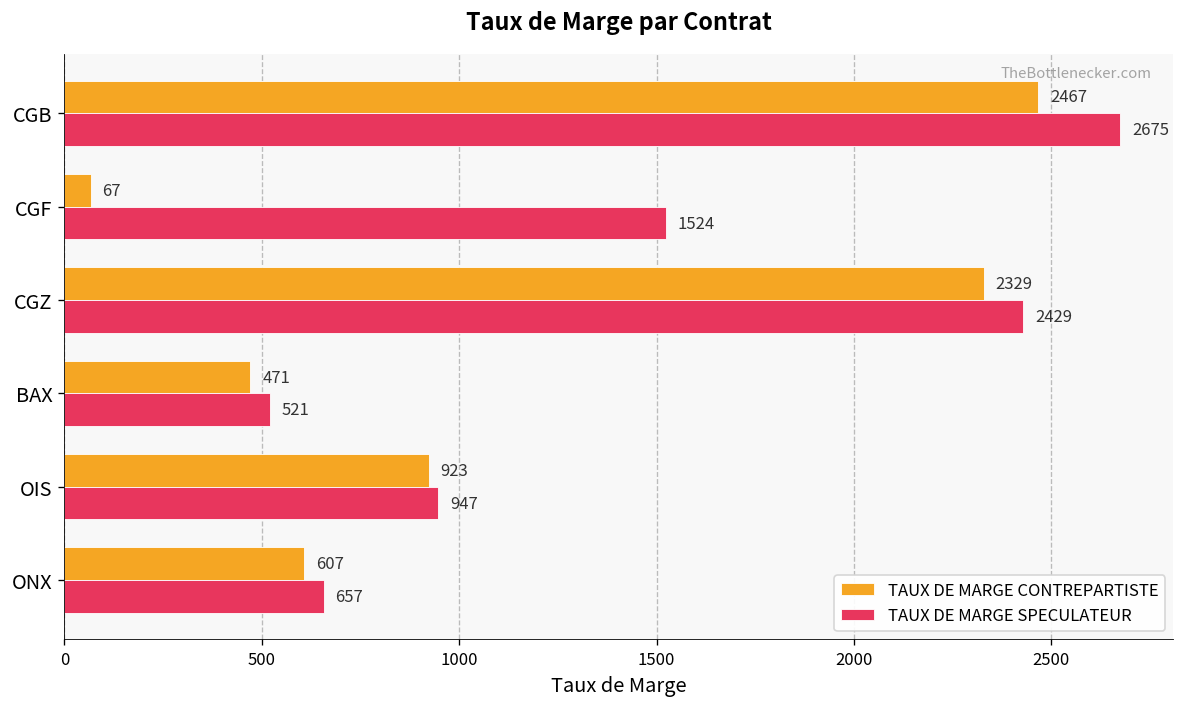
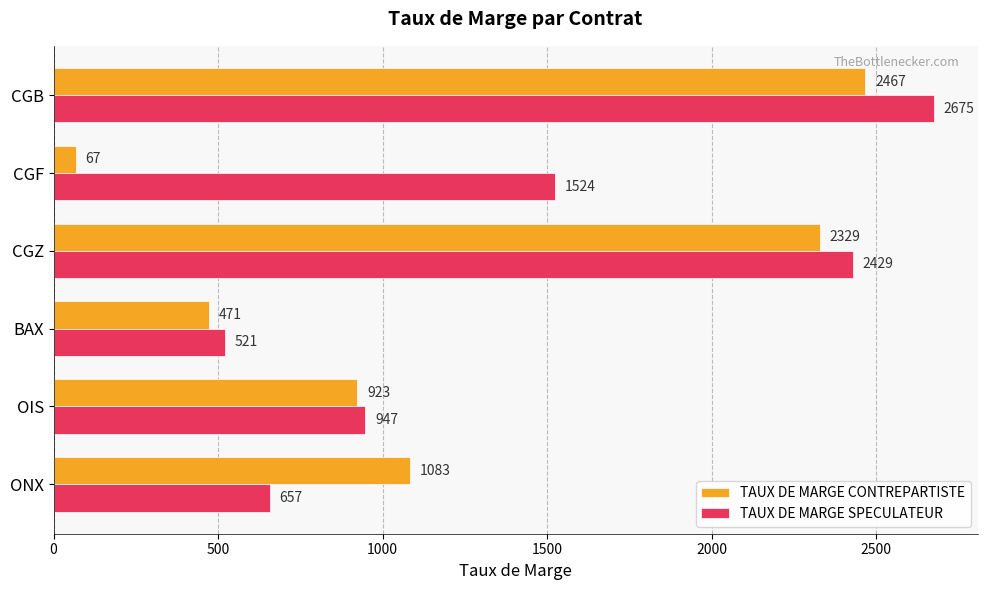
TAUX DE MARGE CONTREPARTISTE, ONX: 607 -> 1083
